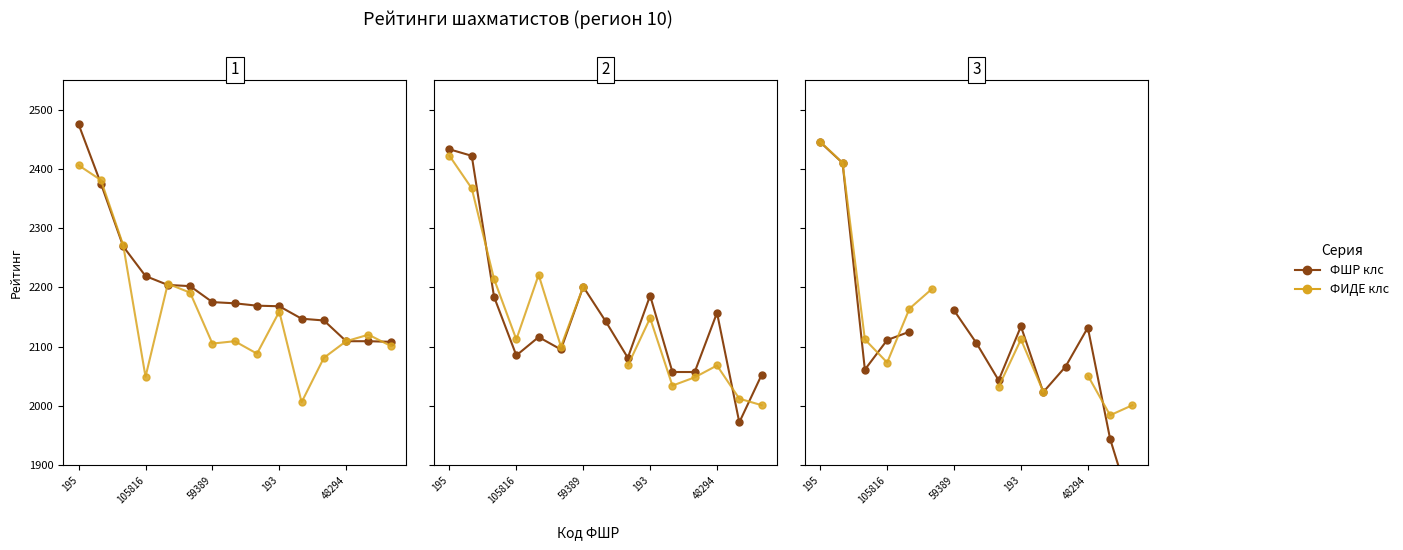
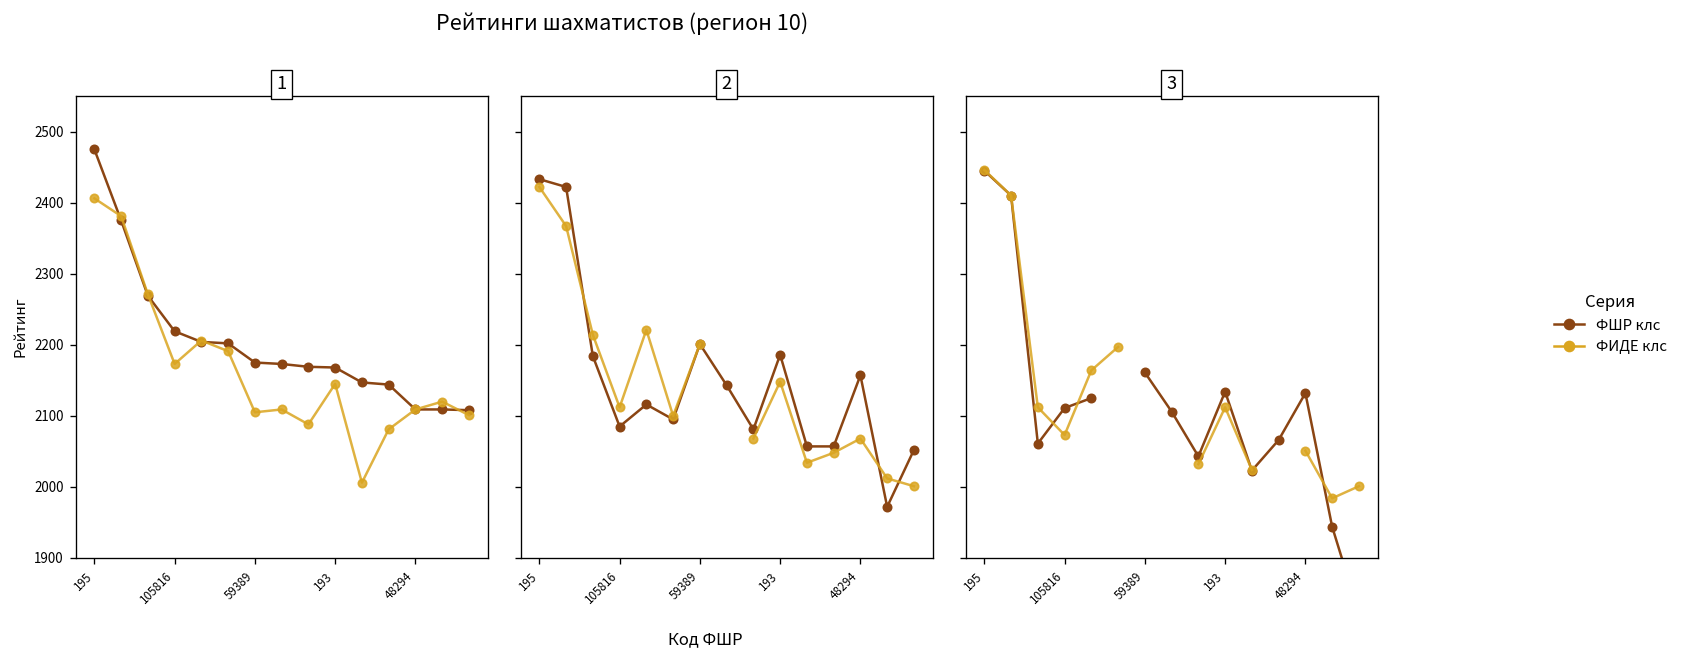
1, ФИДЕ клс, 105816: 2050 -> 2170
1, ФИДЕ клс, 193: 2160 -> 2150
